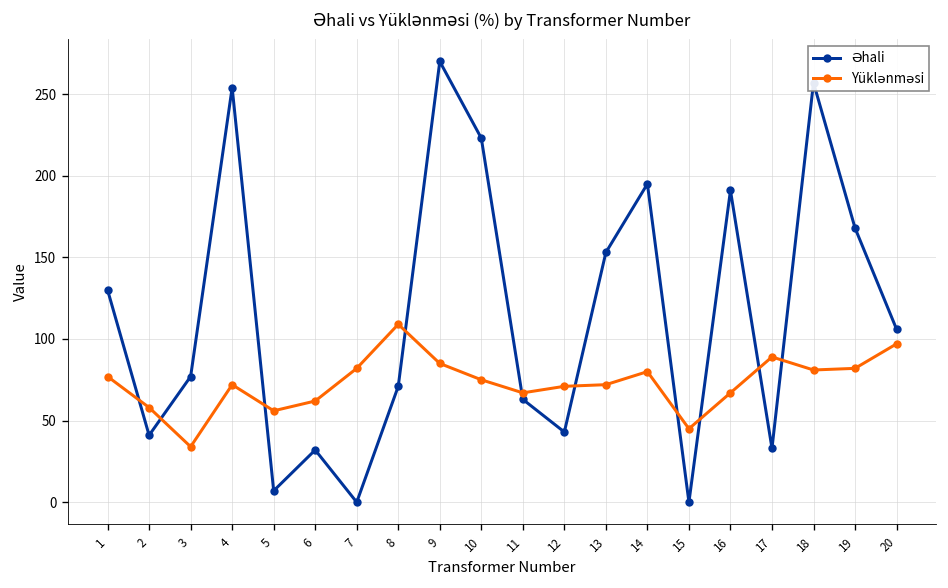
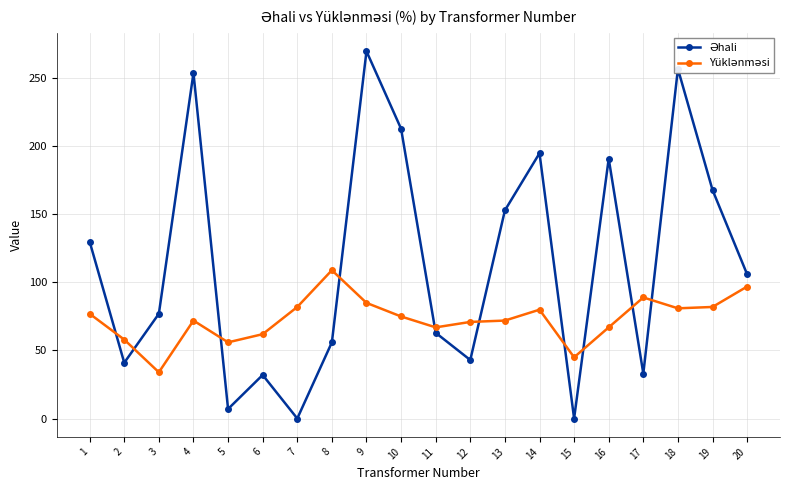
Əhali, 8: 71 -> 56
Əhali, 10: 223 -> 213
